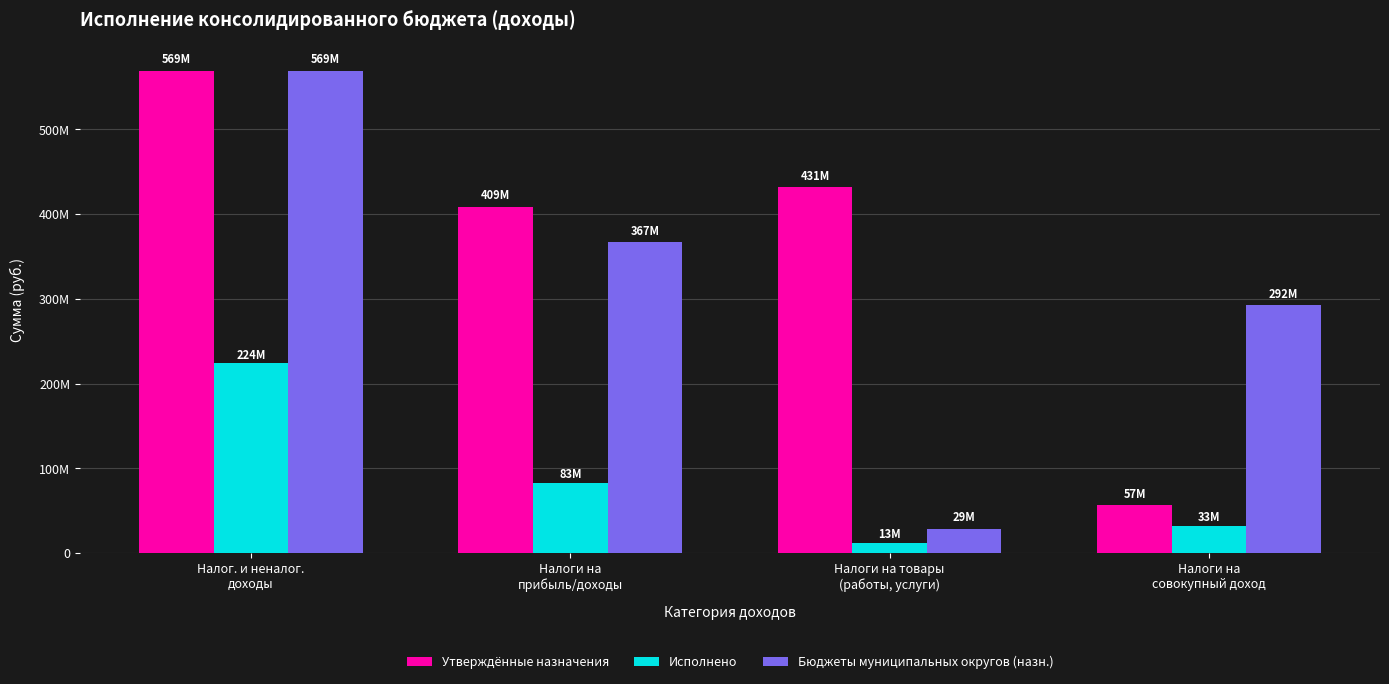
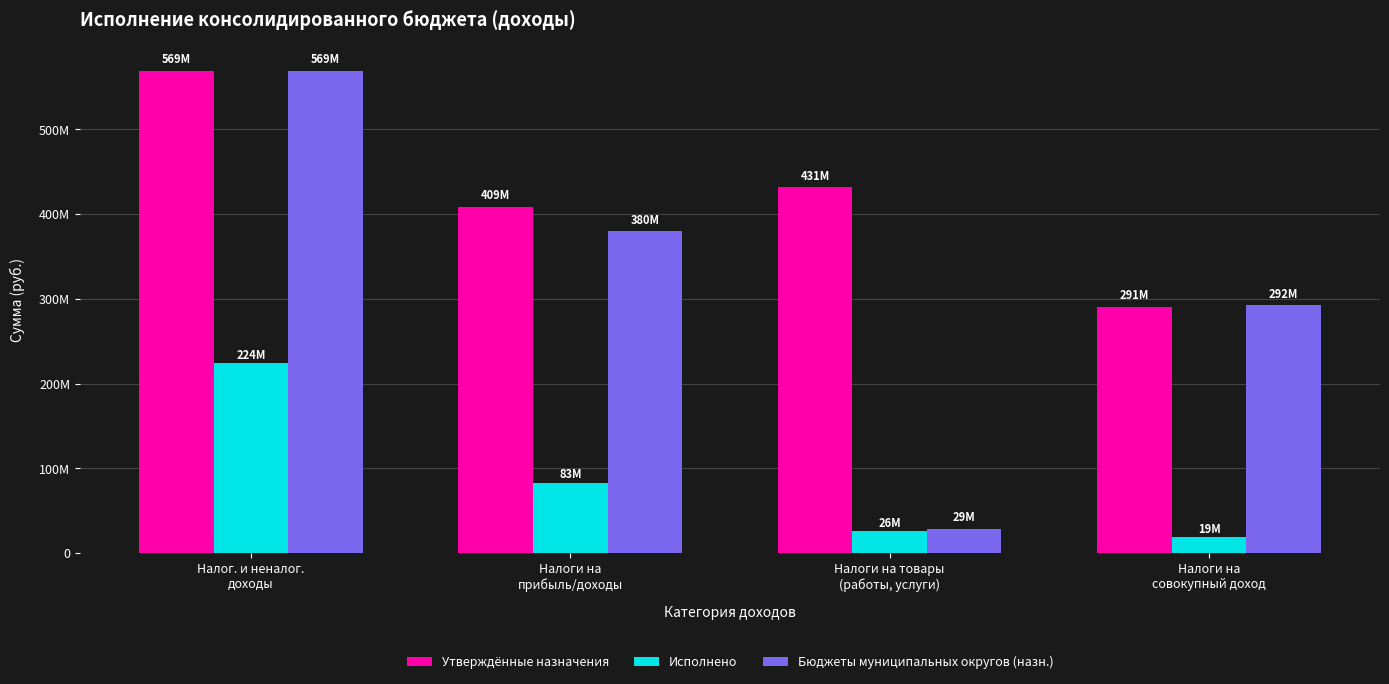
Бюджеты муниципальных округов (назн.), Налоги на прибыль/доходы: 367M -> 380M
Исполнено, Налоги на товары (работы, услуги): 13M -> 26M
Утверждённые назначения, Налоги на совокупный доход: 57M -> 291M
Исполнено, Налоги на совокупный доход: 33M -> 19M
